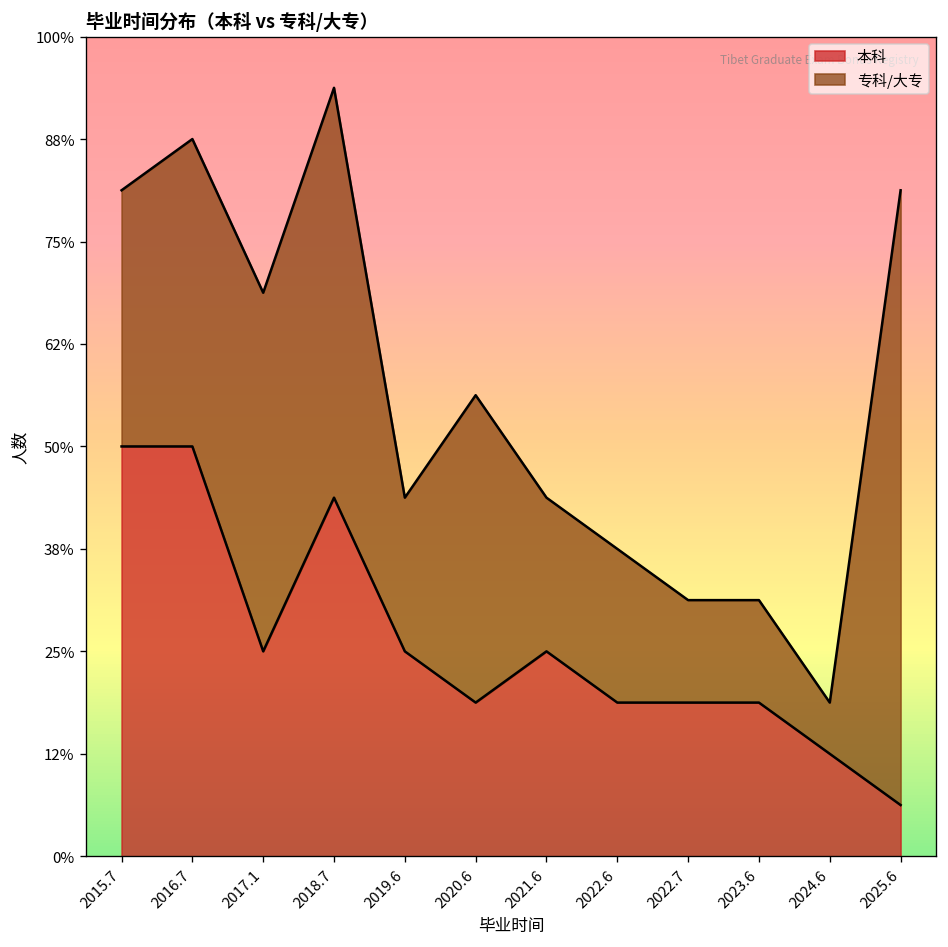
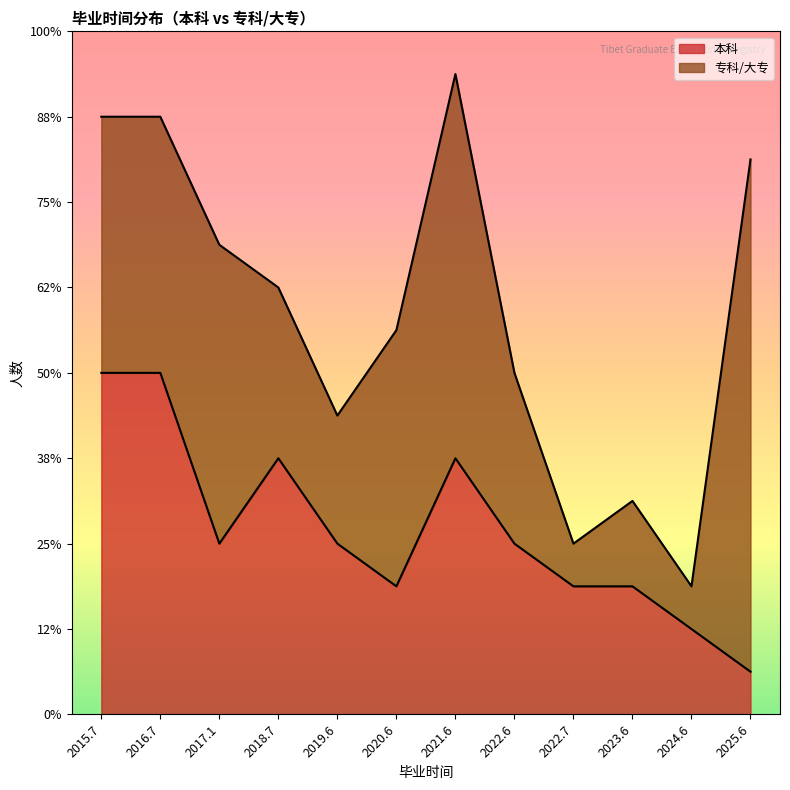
专科/大专, 2015.7: 31% -> 38%
本科, 2018.7: 44% -> 38%
专科/大专, 2018.7: 50% -> 25%
本科, 2021.6: 25% -> 38%
专科/大专, 2021.6: 19% -> 56%
本科, 2022.6: 19% -> 25%
专科/大专, 2022.6: 19% -> 25%
专科/大专, 2022.7: 13% -> 6%
